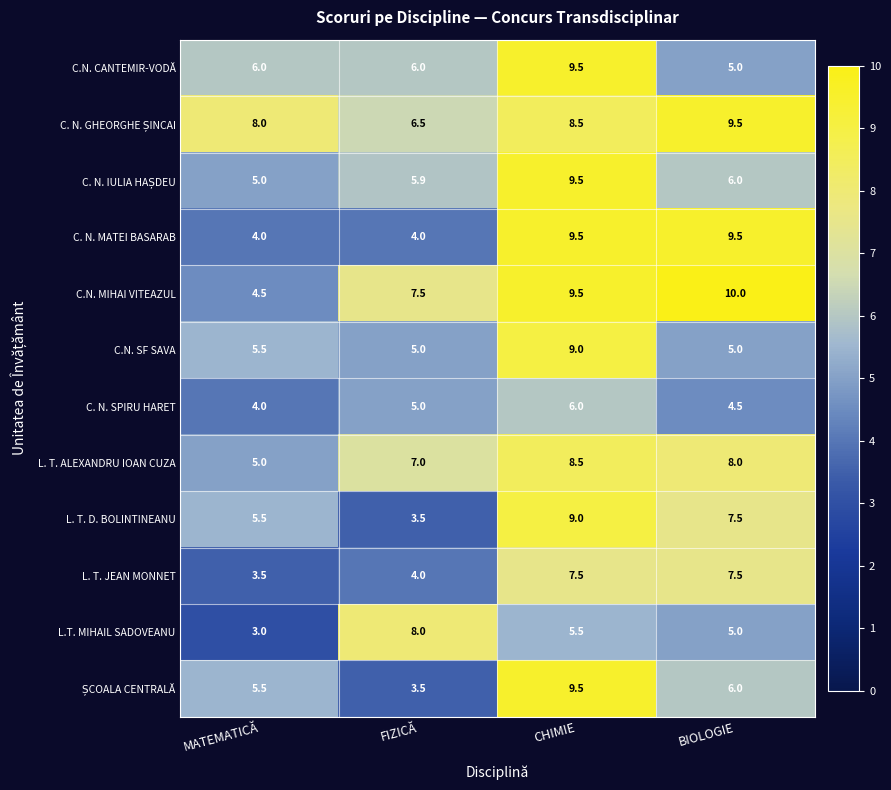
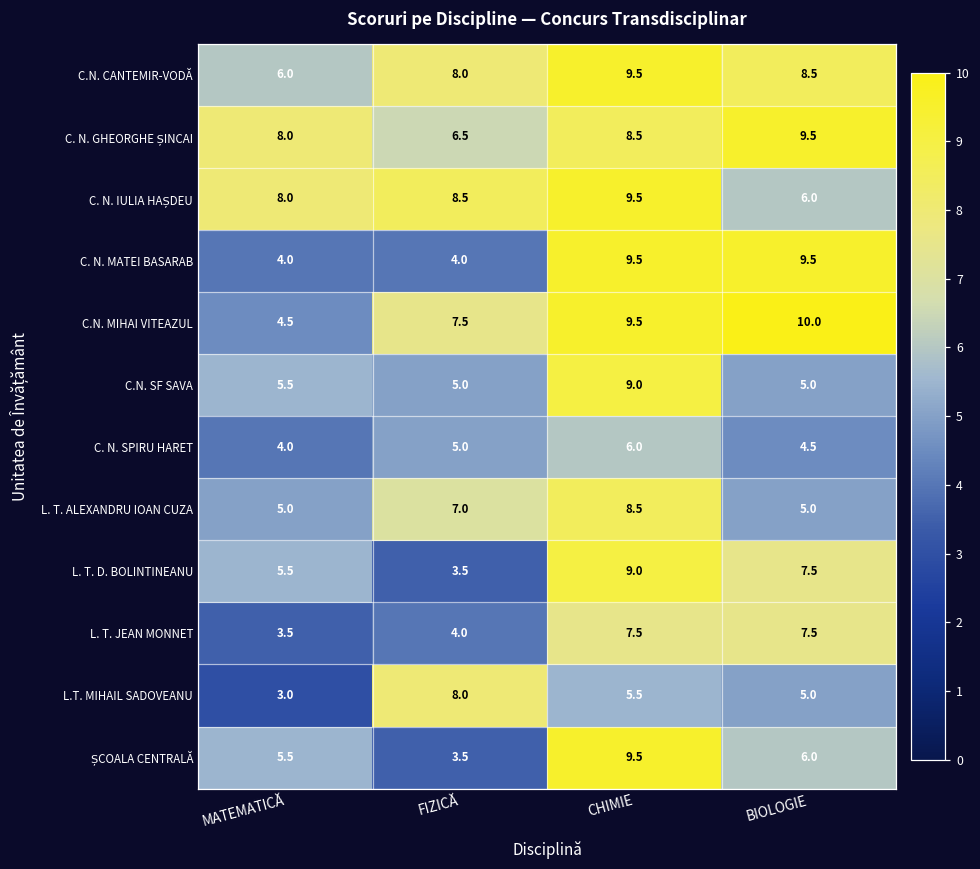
C.N. CANTEMIR-VODĂ, FIZICĂ: 6.0 -> 8.0
C.N. CANTEMIR-VODĂ, BIOLOGIE: 5.0 -> 8.5
C. N. IULIA HAȘDEU, MATEMATICĂ: 5.0 -> 8.0
C. N. IULIA HAȘDEU, FIZICĂ: 5.9 -> 8.5
L. T. ALEXANDRU IOAN CUZA, BIOLOGIE: 8.0 -> 5.0
